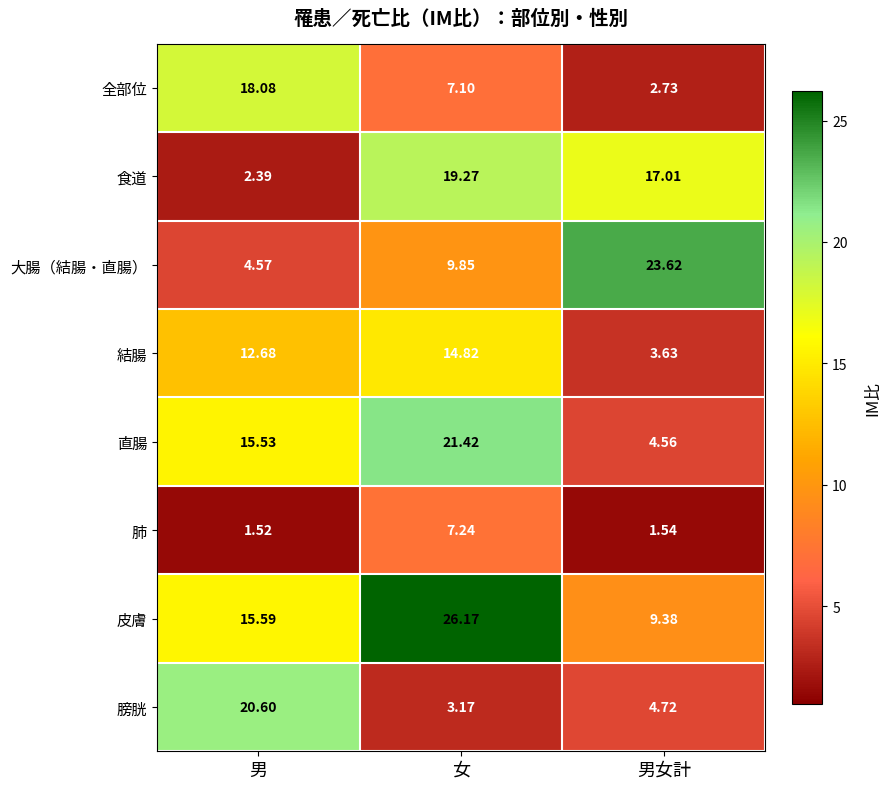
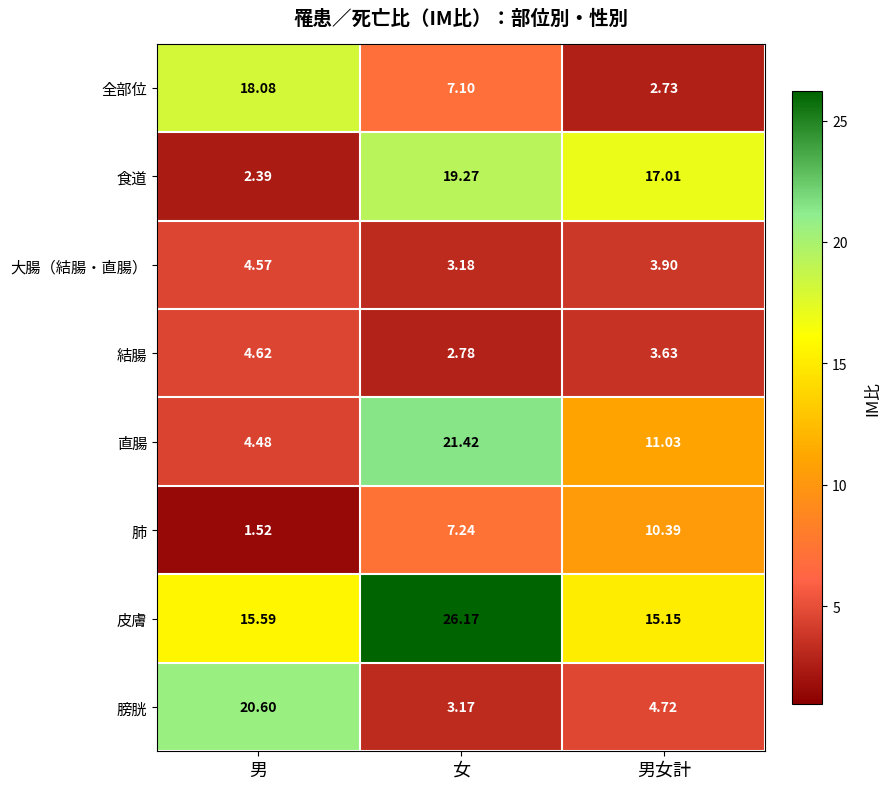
大腸（結腸・直腸）, 女: 9.85 -> 3.18
大腸（結腸・直腸）, 男女計: 23.62 -> 3.90
結腸, 男: 12.68 -> 4.62
結腸, 女: 14.82 -> 2.78
直腸, 男: 15.53 -> 4.48
直腸, 男女計: 4.56 -> 11.03
肺, 男女計: 1.54 -> 10.39
皮膚, 男女計: 9.38 -> 15.15
